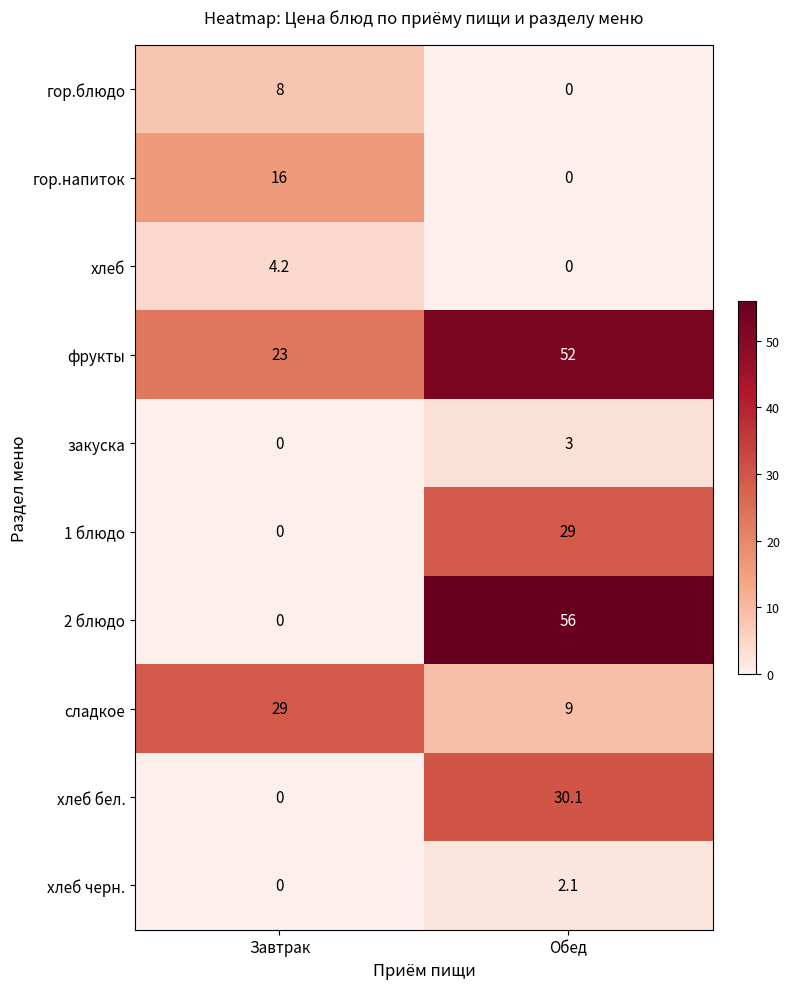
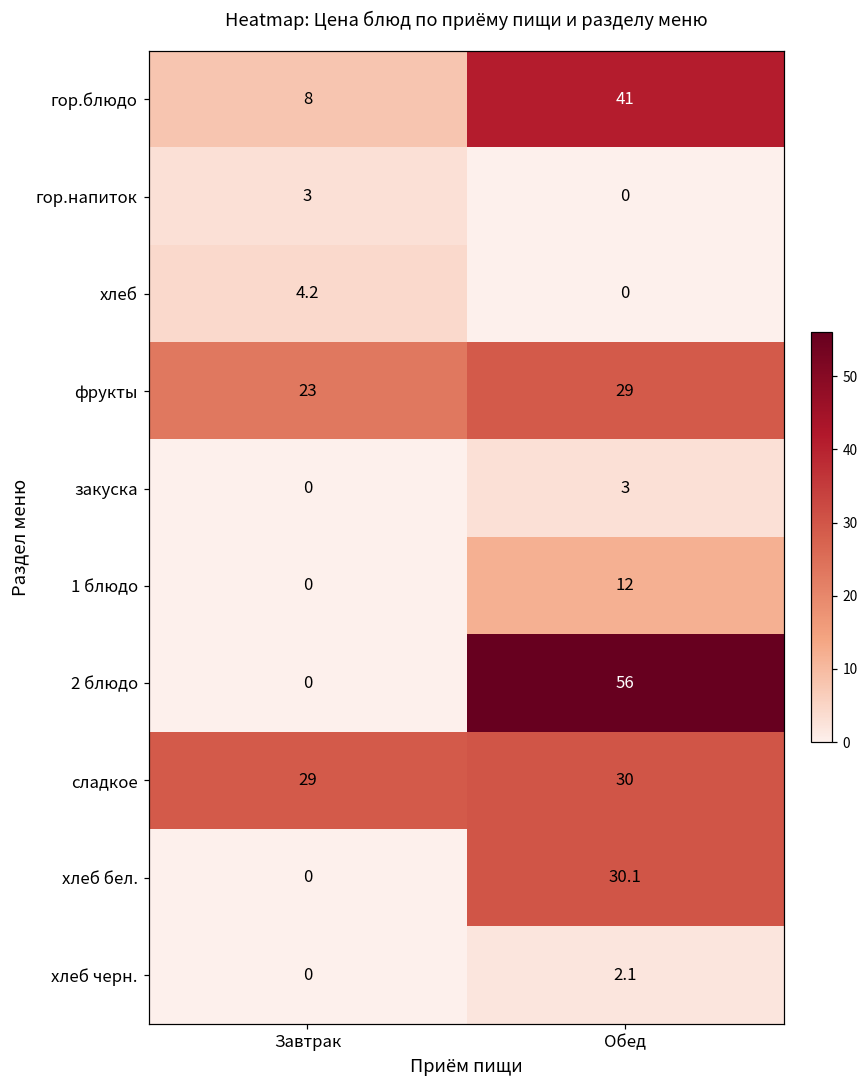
гор.блюдо, Обед: 0 -> 41
гор.напиток, Завтрак: 16 -> 3
фрукты, Обед: 52 -> 29
1 блюдо, Обед: 29 -> 12
сладкое, Обед: 9 -> 30
